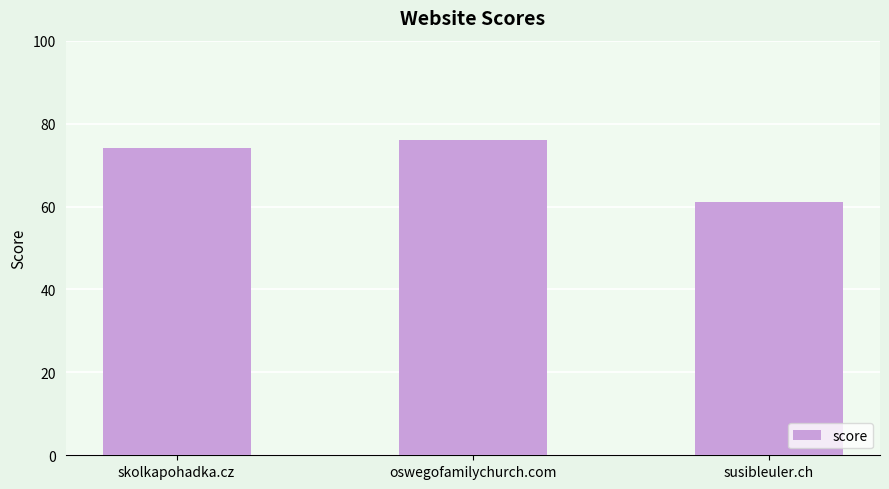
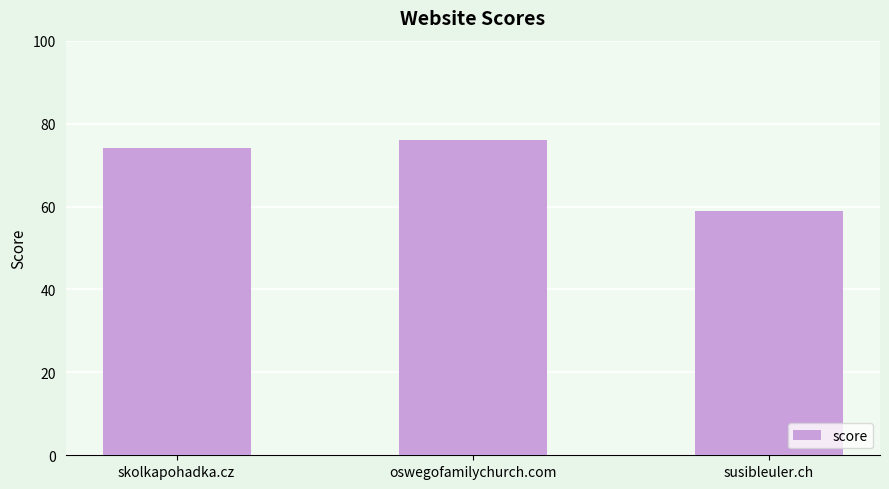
susibleuler.ch: 61 -> 59
